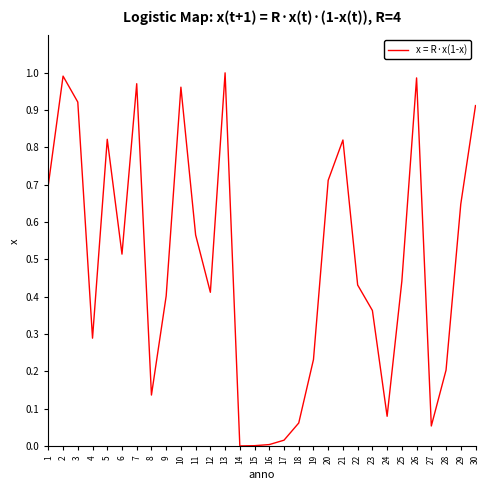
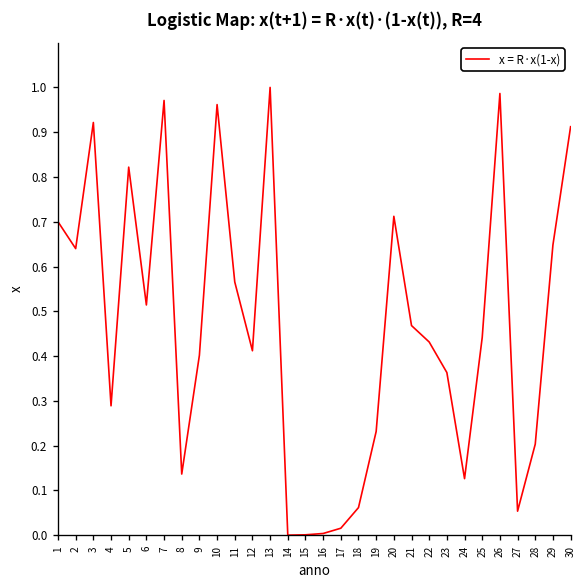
2: 0.99 -> 0.64
21: 0.82 -> 0.47
24: 0.08 -> 0.13
